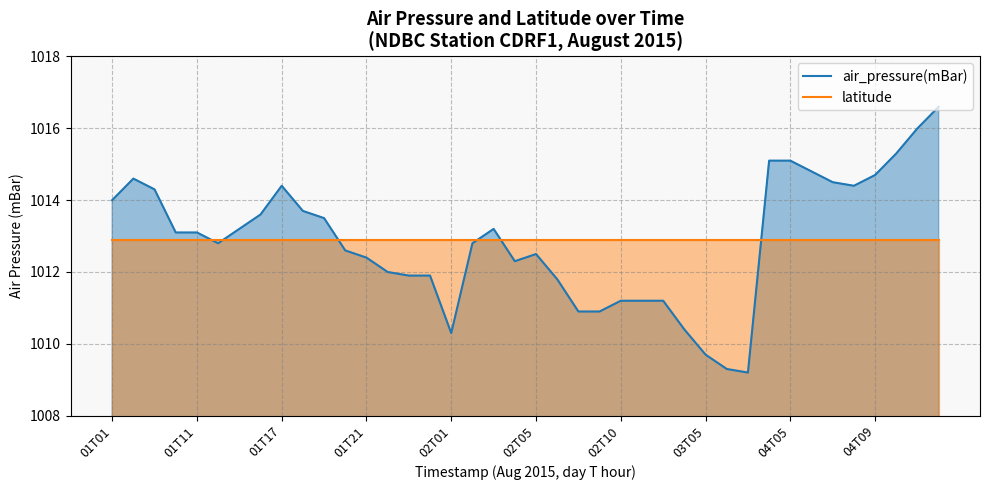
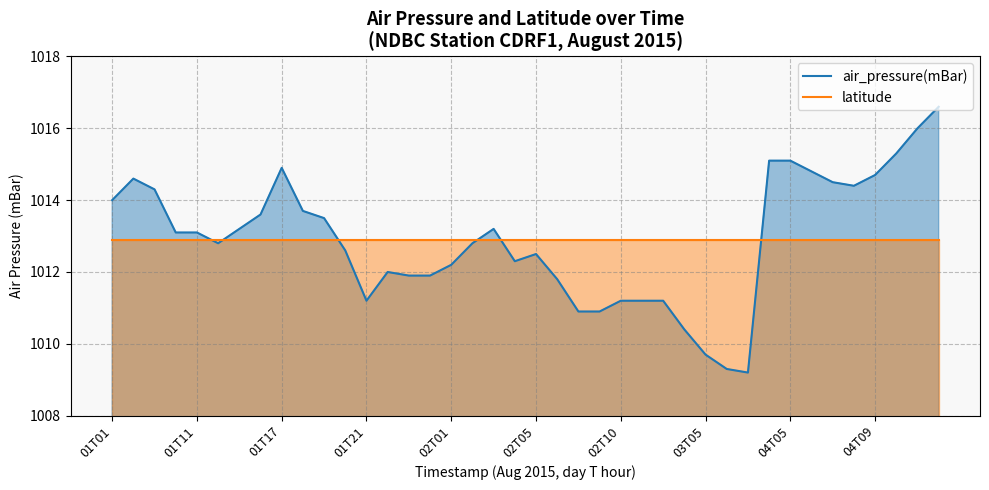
air_pressure(mBar), 01T17: 1014.4 -> 1014.9
air_pressure(mBar), 01T21: 1012.4 -> 1011.2
air_pressure(mBar), 02T01: 1010.3 -> 1012.2
